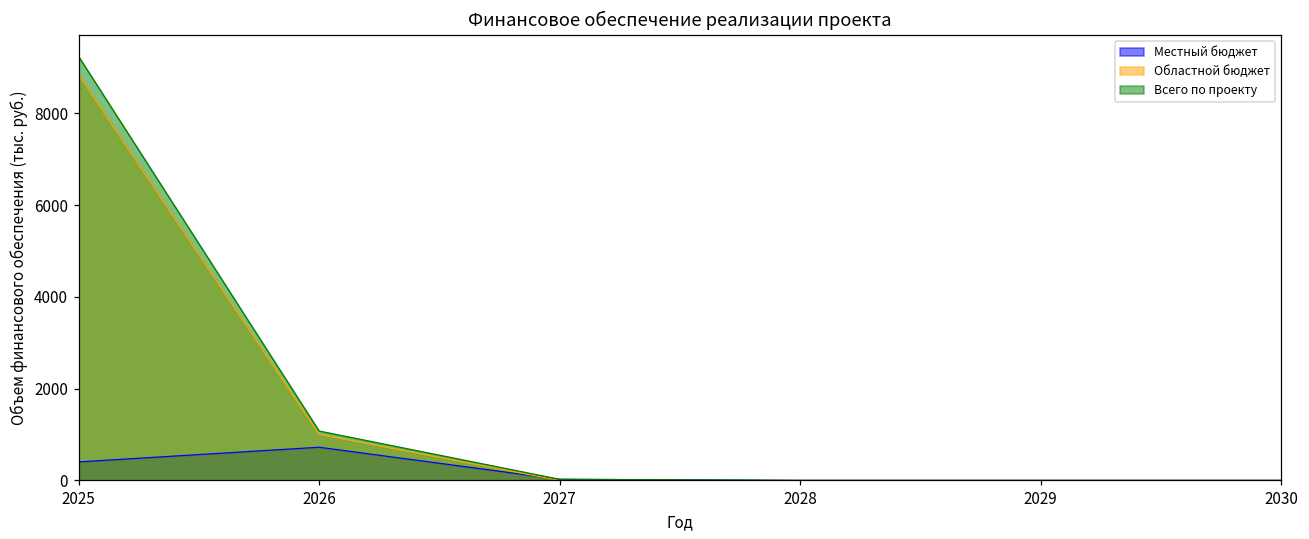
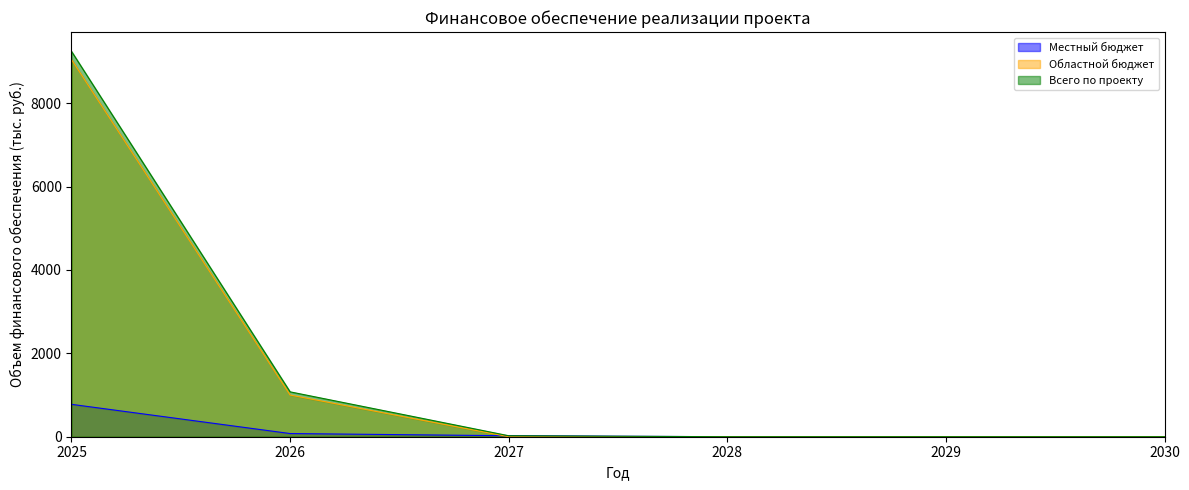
Местный бюджет, 2025: 400 -> 800
Областной бюджет, 2025: 8800 -> 9000
Местный бюджет, 2026: 700 -> 100
